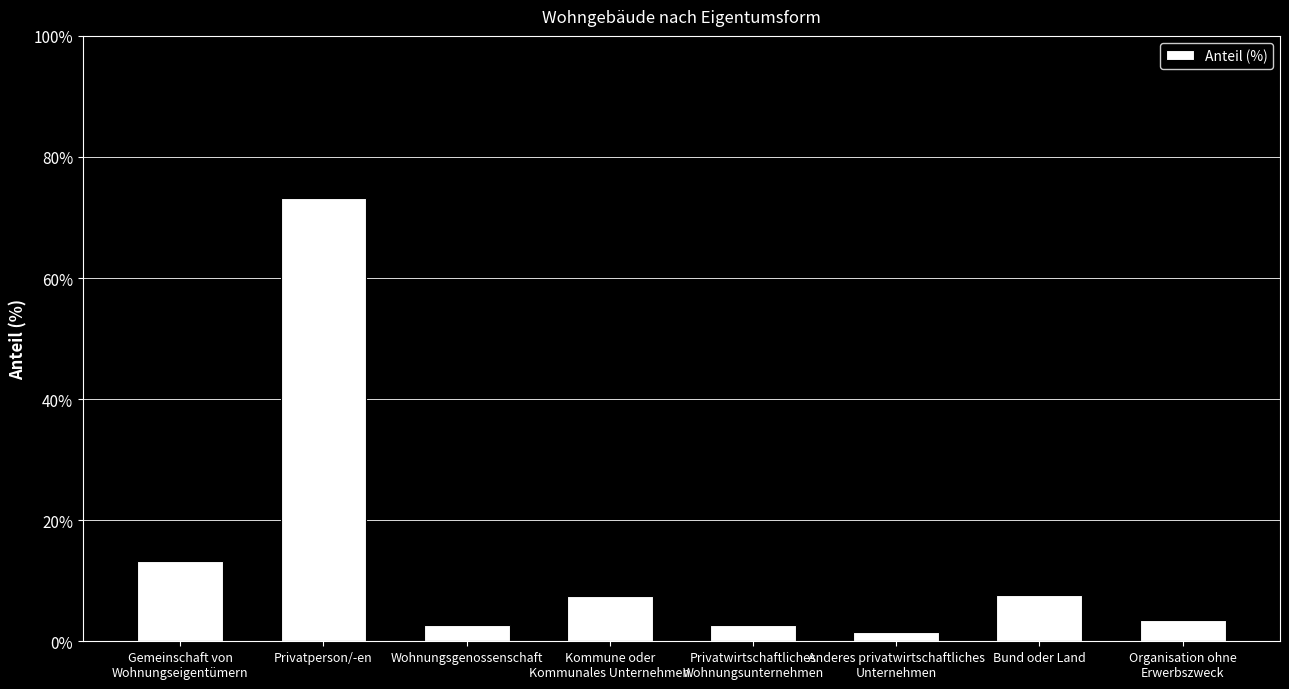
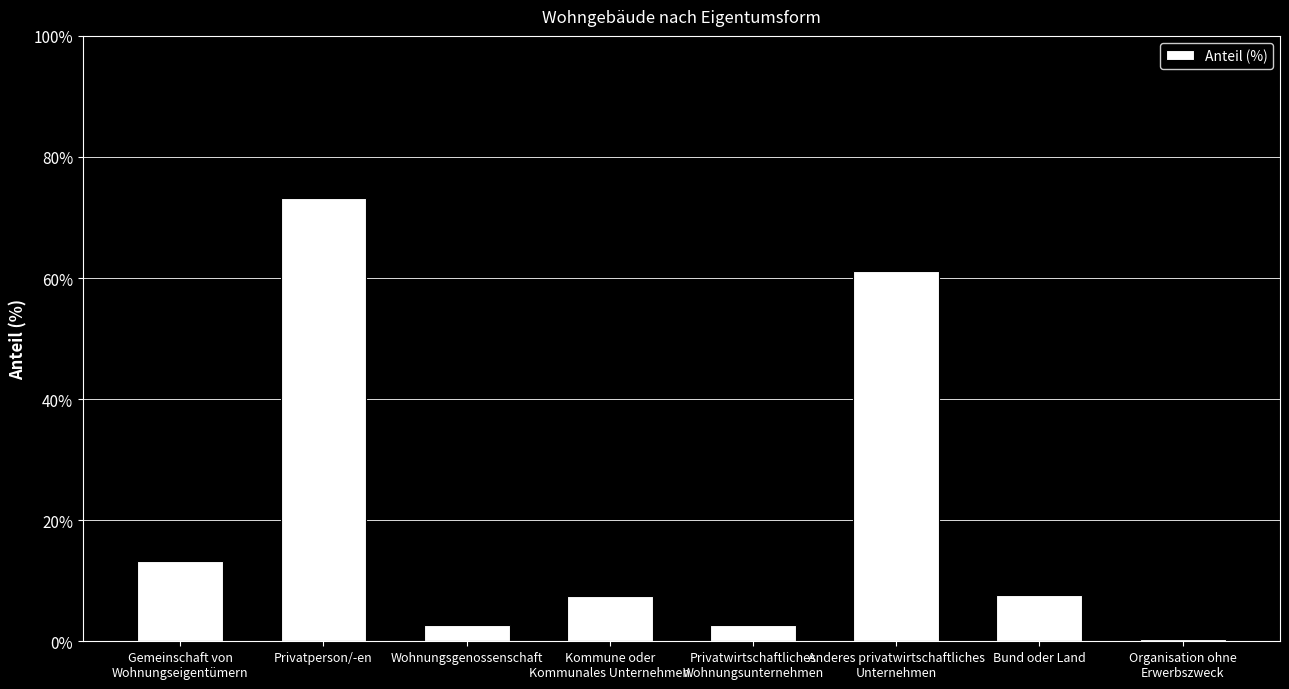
Anderes privatwirtschaftliches Unternehmen: 2% -> 61%
Organisation ohne Erwerbszweck: 4% -> 0%
